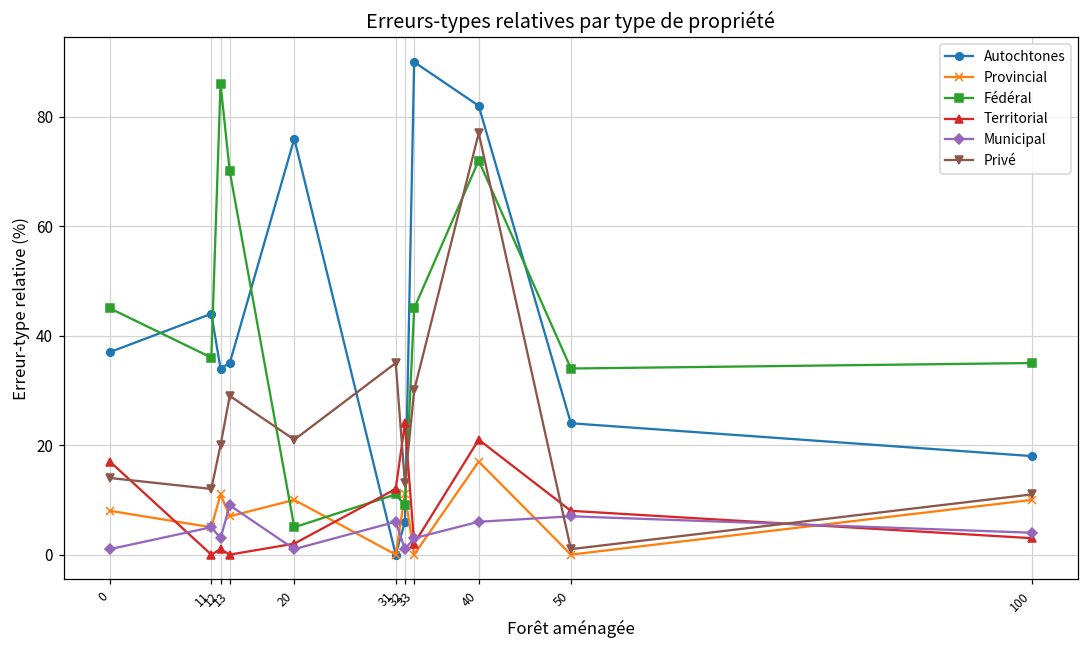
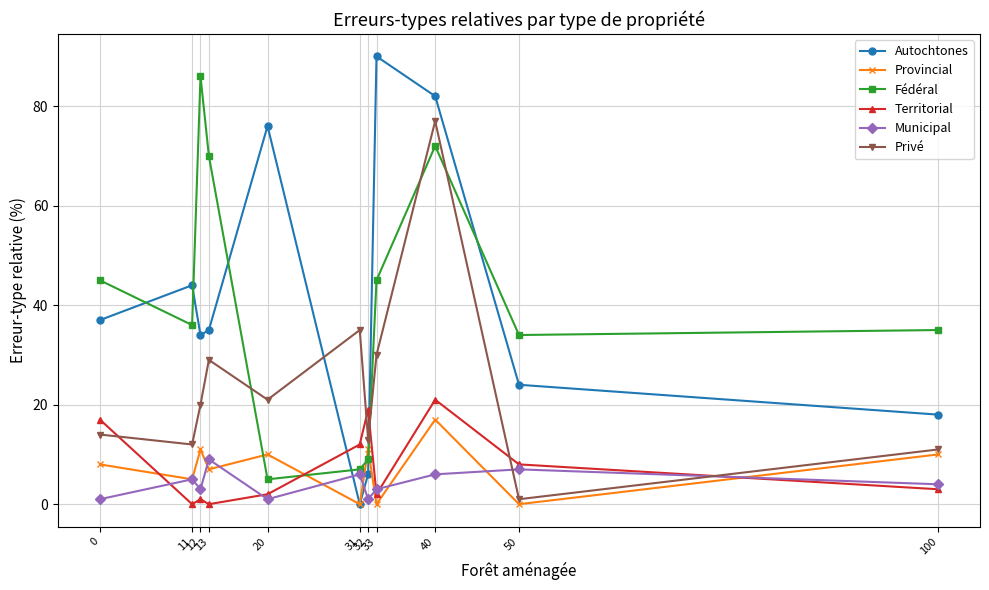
Fédéral, 31: 11 -> 7
Territorial, 32: 24 -> 19
